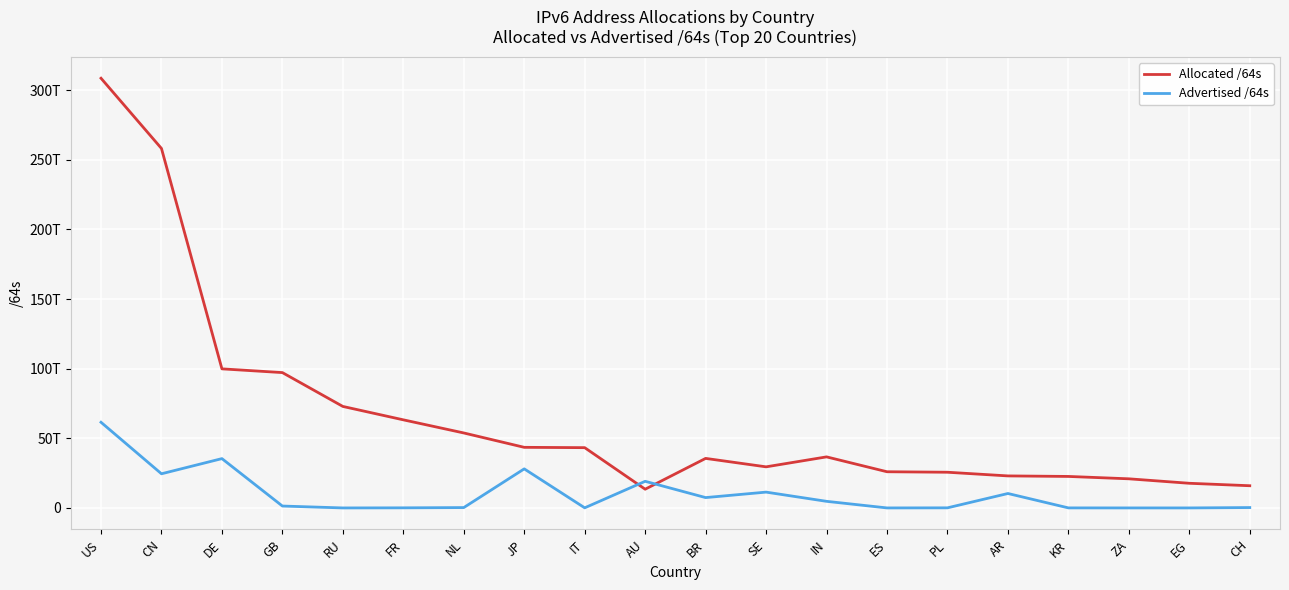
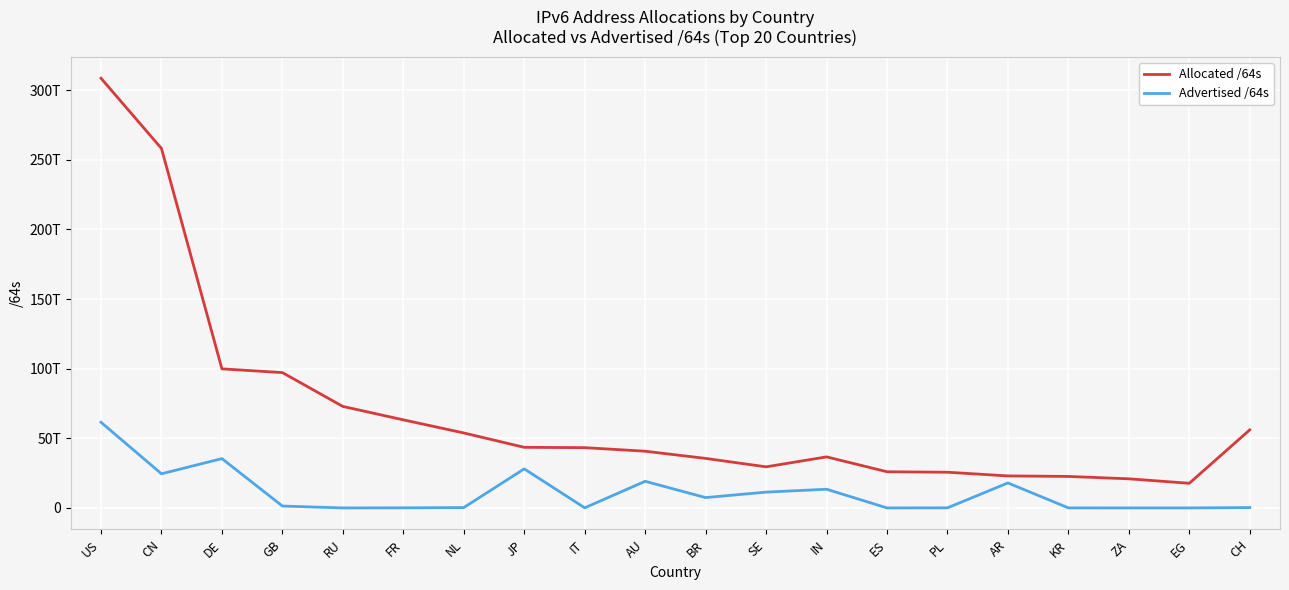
Allocated /64s, AU: 13T -> 41T
Advertised /64s, IN: 5T -> 13T
Advertised /64s, AR: 10T -> 18T
Allocated /64s, CH: 16T -> 56T
